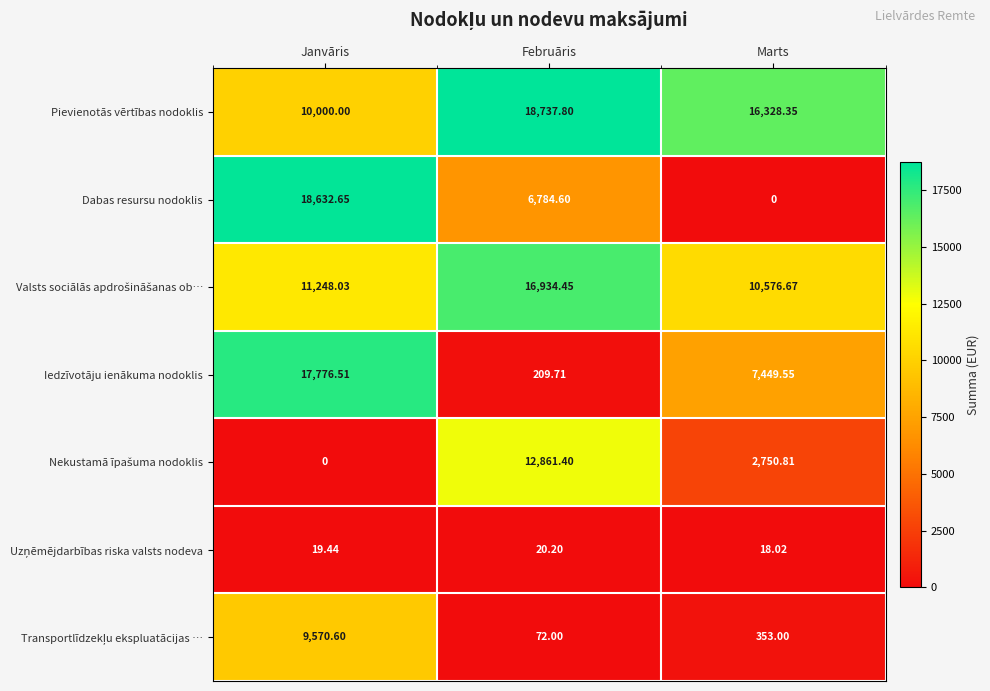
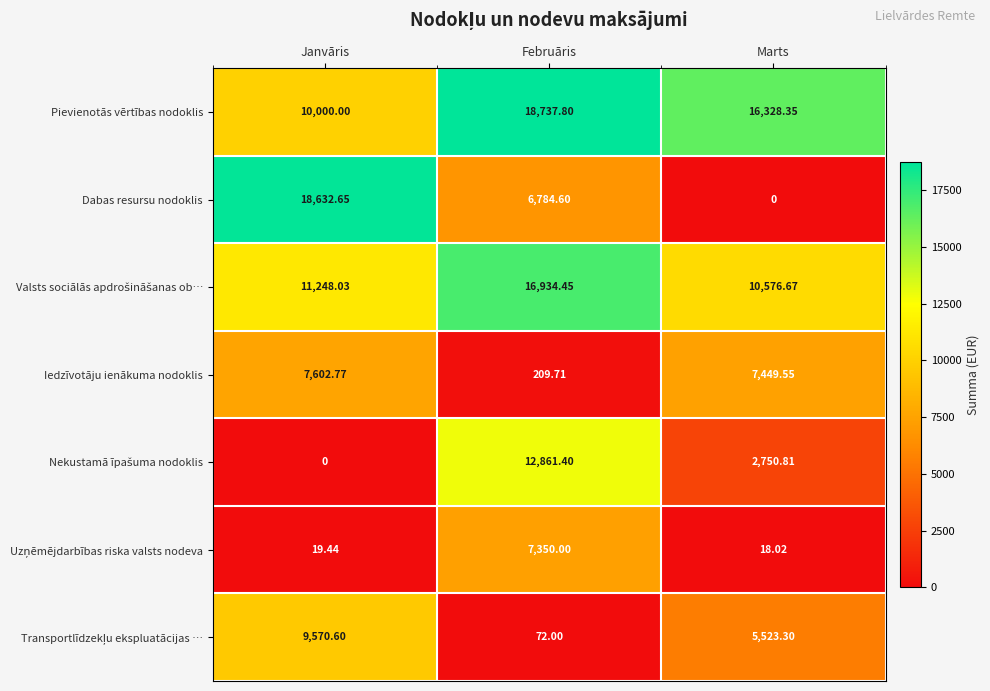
Iedzīvotāju ienākuma nodoklis, Janvāris: 17,776.51 -> 7,602.77
Uzņēmējdarbības riska valsts nodeva, Februāris: 20.20 -> 7,350.00
Transportlīdzekļu ekspluatācijas …, Marts: 353.00 -> 5,523.30
